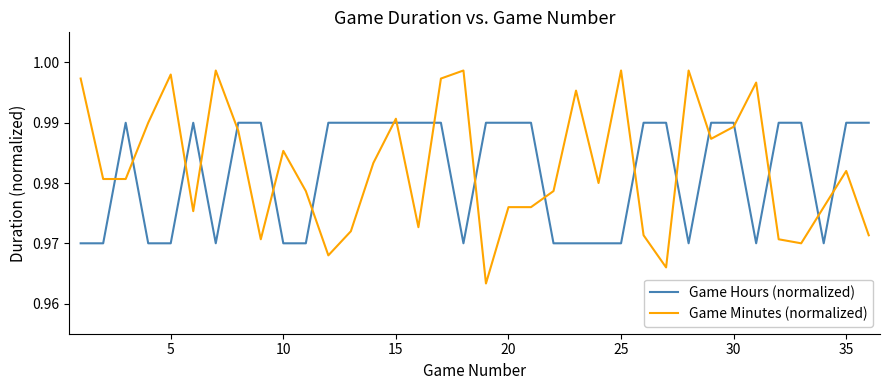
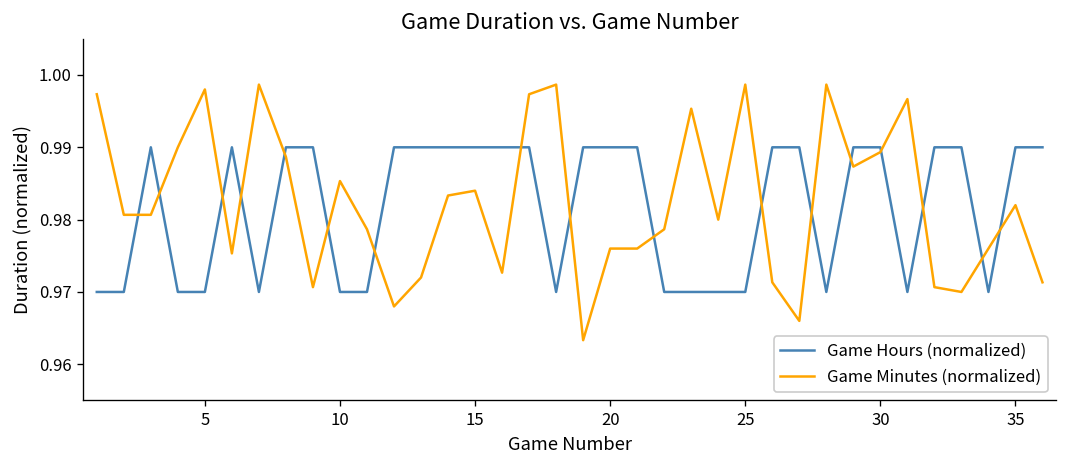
Game Minutes (normalized), 15: 0.991 -> 0.984
